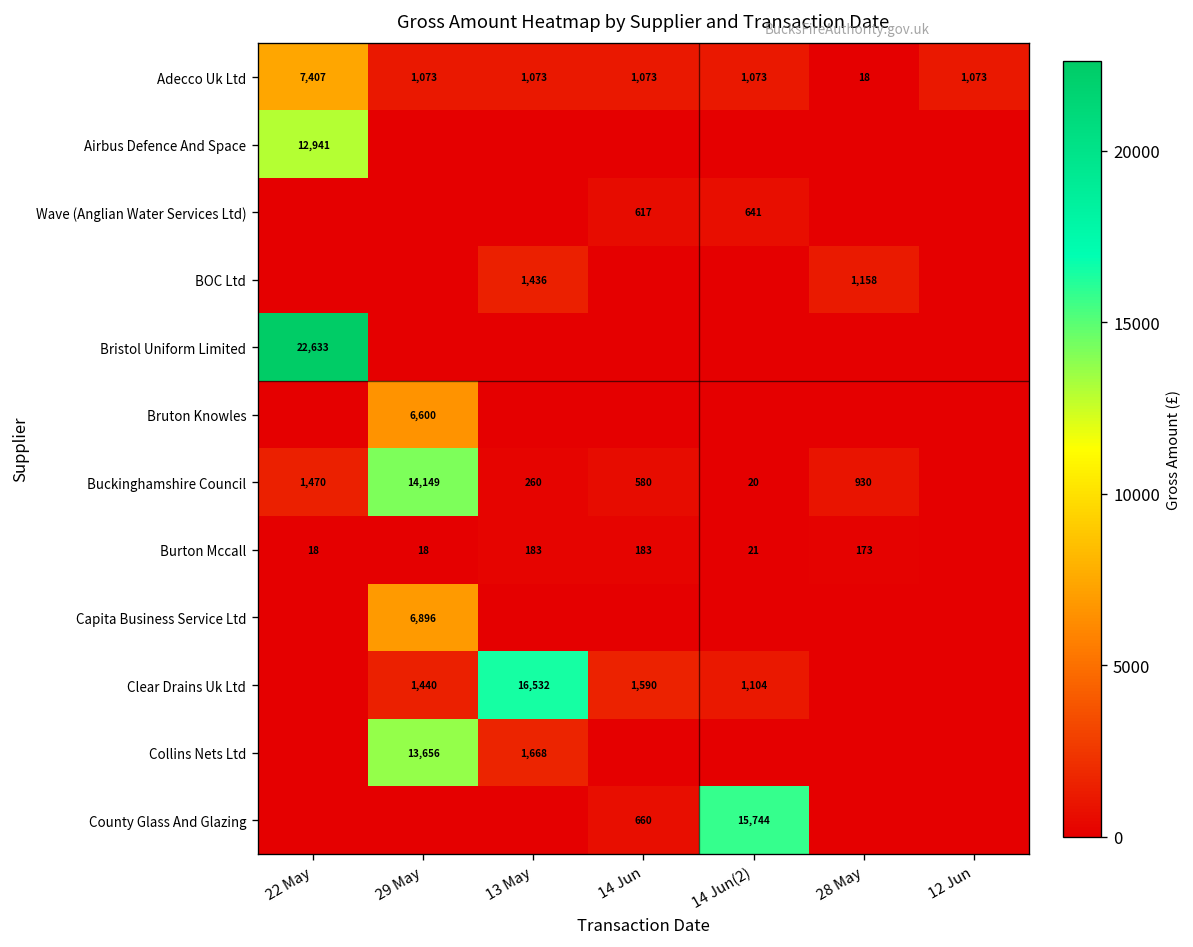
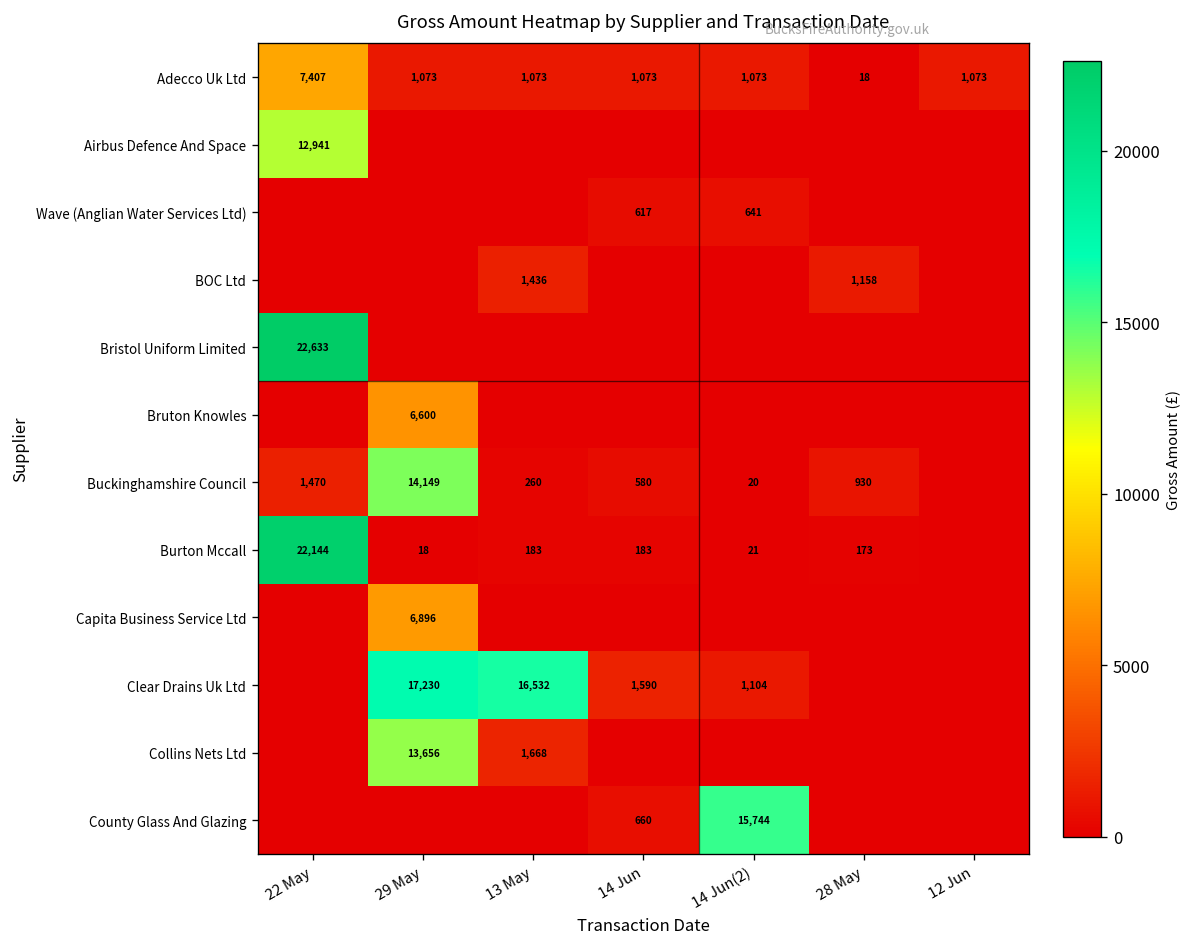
Burton Mccall, 22 May: 18 -> 22,144
Clear Drains Uk Ltd, 29 May: 1,440 -> 17,230
